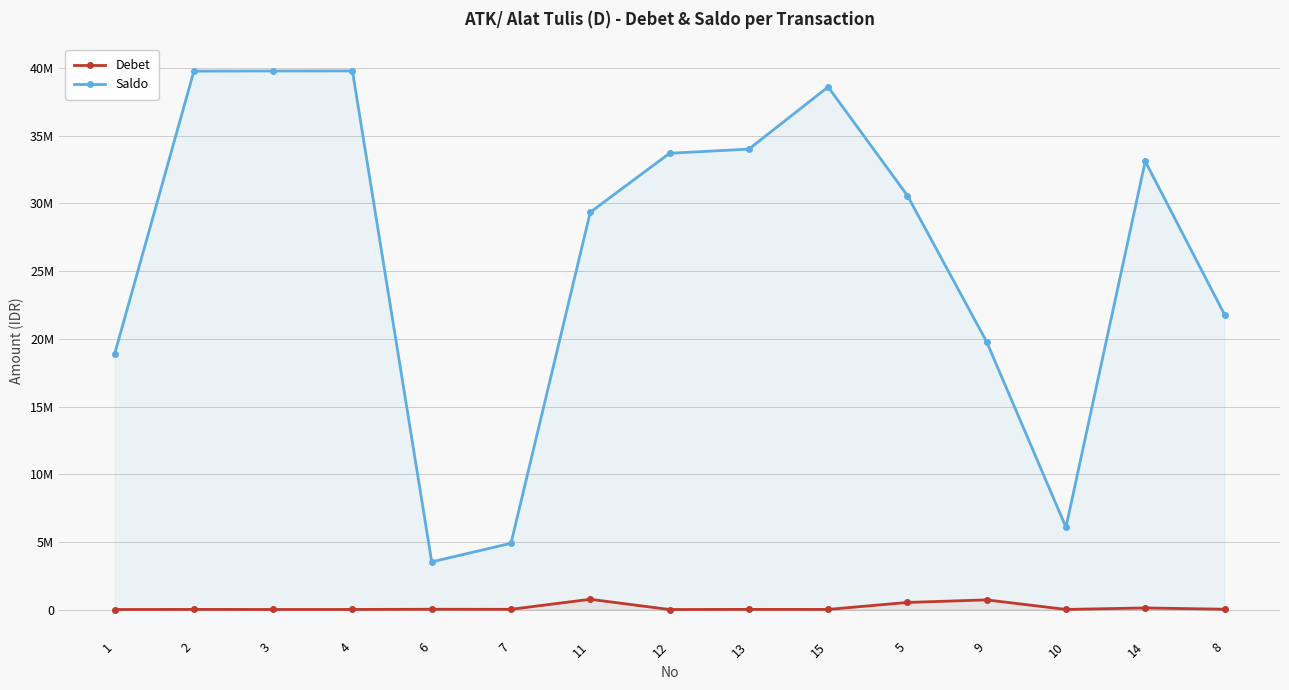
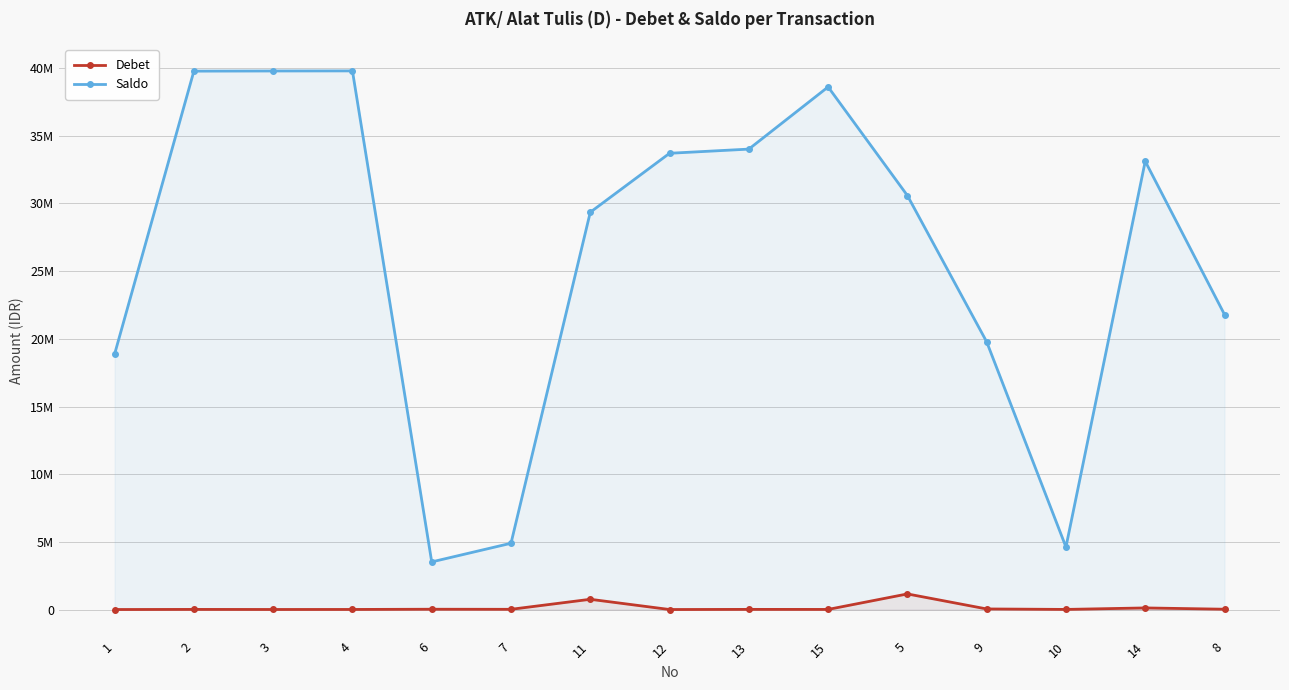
Debet, 5: 500000 -> 1200000
Debet, 9: 700000 -> 0
Saldo, 10: 6100000 -> 4600000
